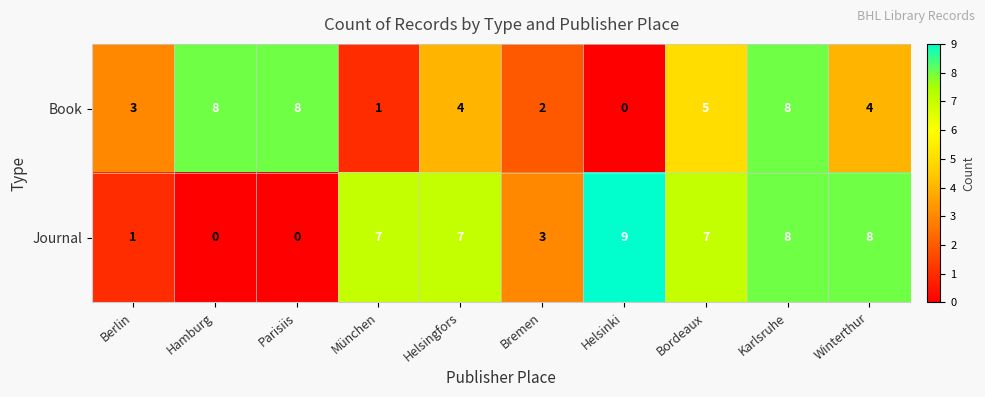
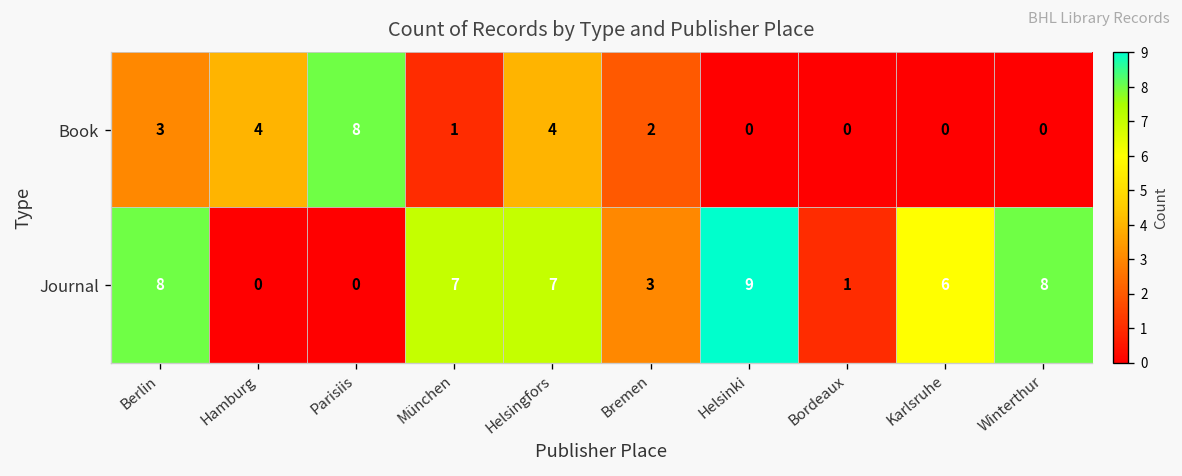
Book, Hamburg: 8 -> 4
Book, Bordeaux: 5 -> 0
Book, Karlsruhe: 8 -> 0
Book, Winterthur: 4 -> 0
Journal, Berlin: 1 -> 8
Journal, Bordeaux: 7 -> 1
Journal, Karlsruhe: 8 -> 6
